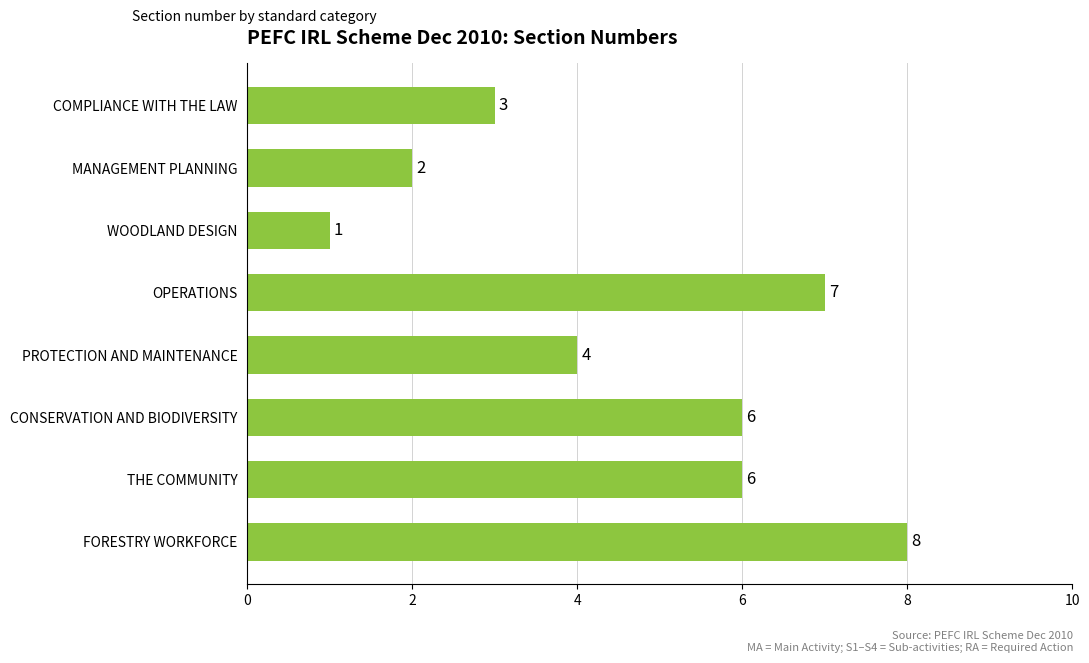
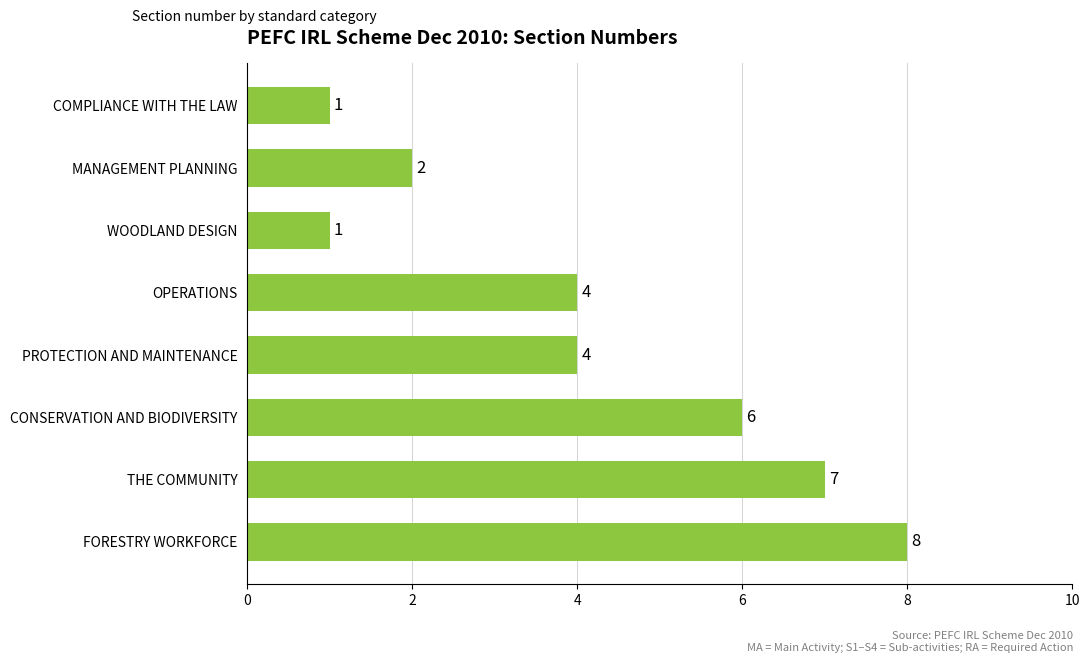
COMPLIANCE WITH THE LAW: 3 -> 1
OPERATIONS: 7 -> 4
THE COMMUNITY: 6 -> 7
